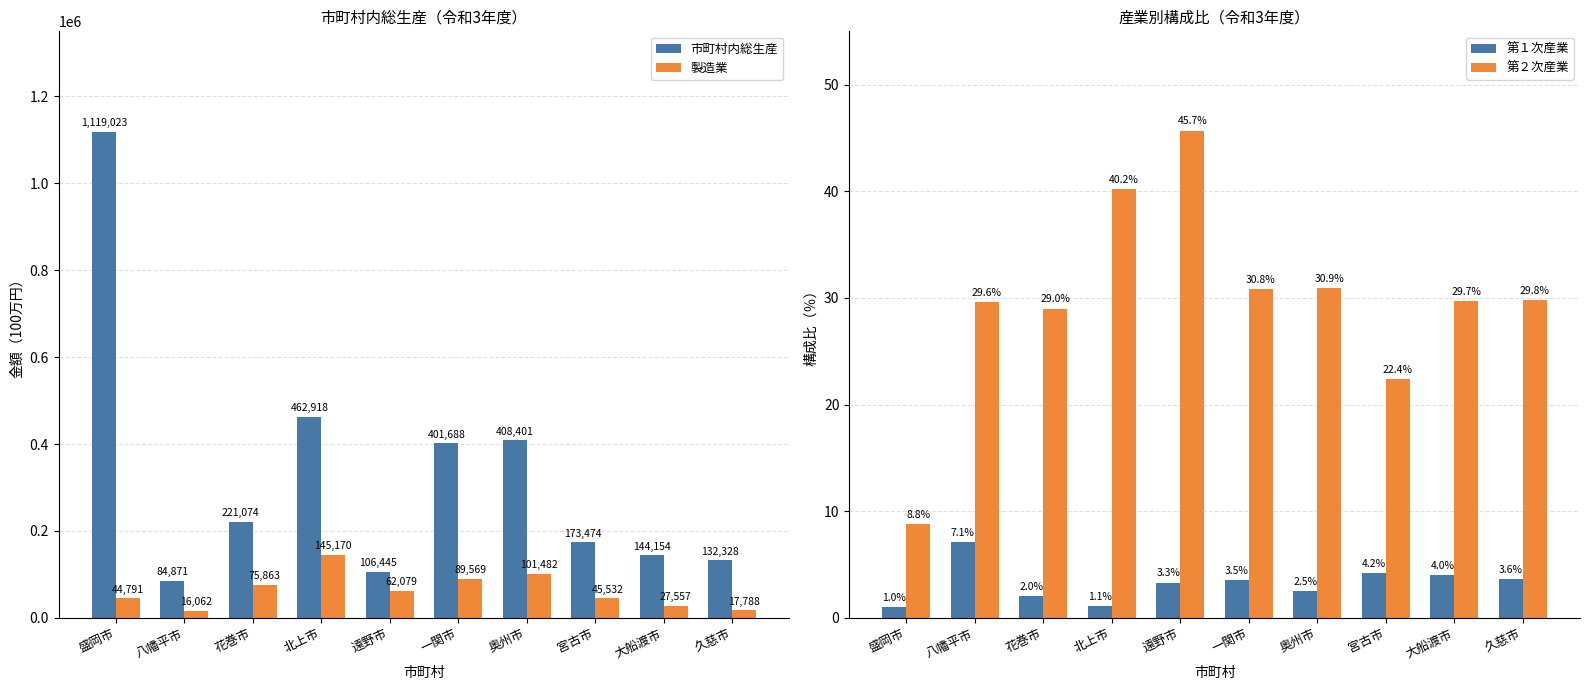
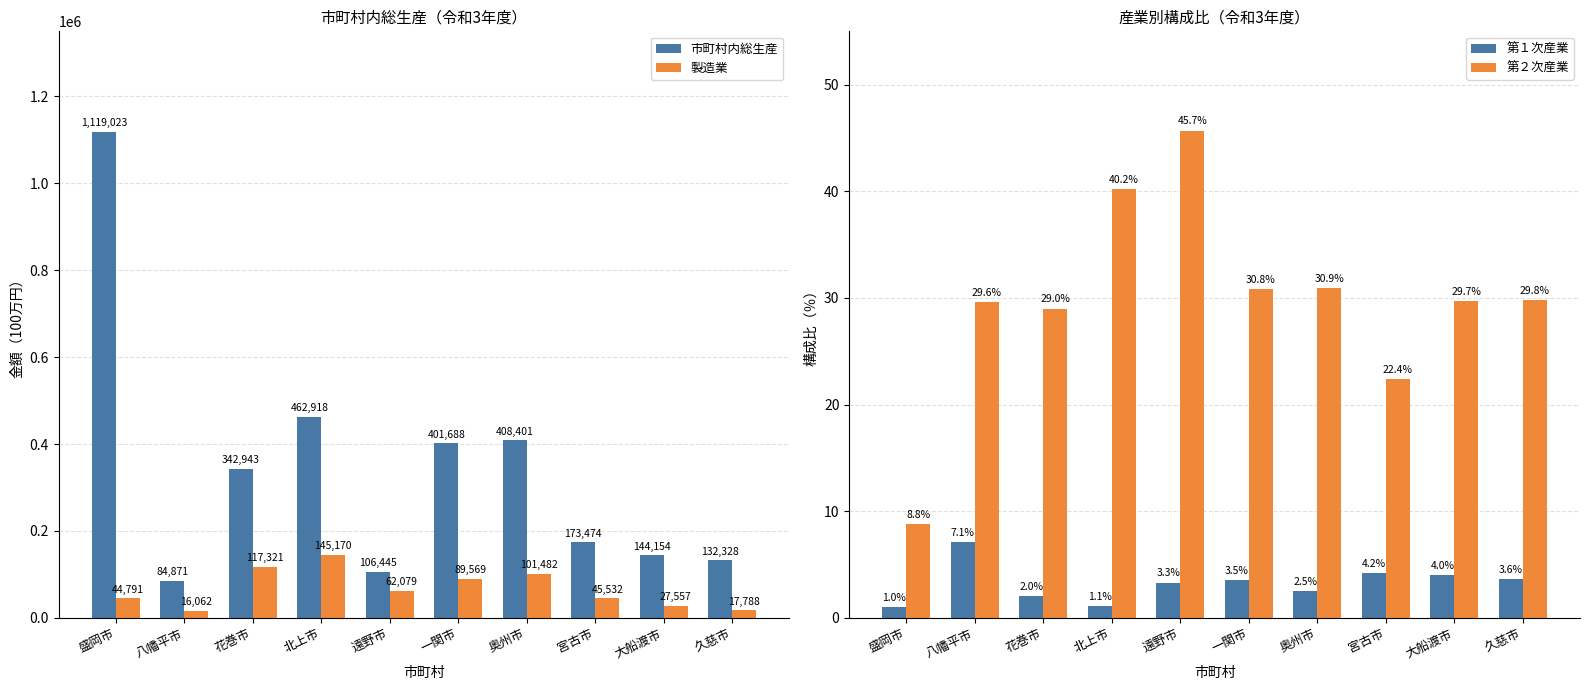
市町村内総生産（令和3年度）, 市町村内総生産, 花巻市: 221,074 -> 342,943
市町村内総生産（令和3年度）, 製造業, 花巻市: 75,863 -> 117,321
